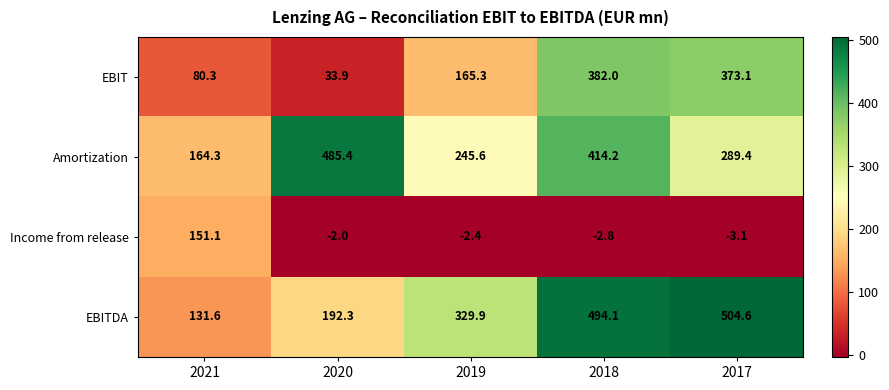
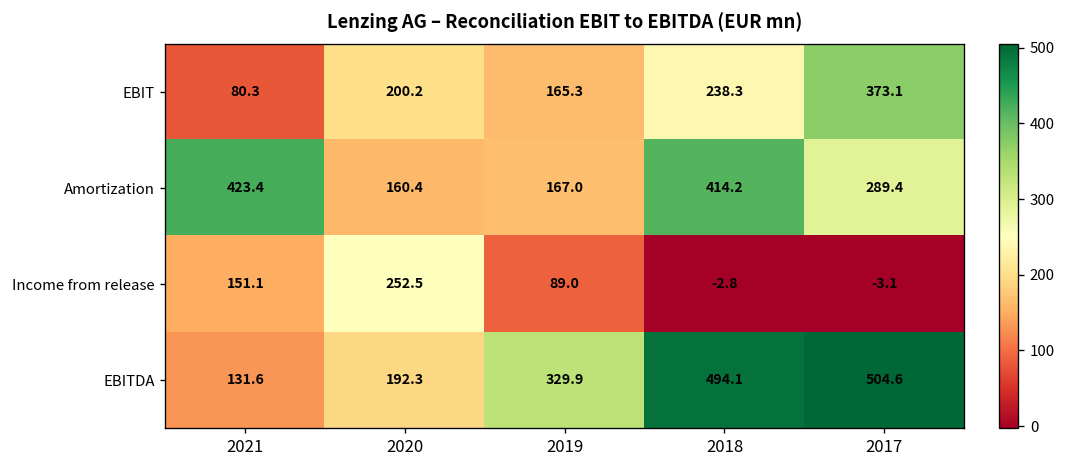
EBIT, 2020: 33.9 -> 200.2
EBIT, 2018: 382.0 -> 238.3
Amortization, 2021: 164.3 -> 423.4
Amortization, 2020: 485.4 -> 160.4
Amortization, 2019: 245.6 -> 167.0
Income from release, 2020: -2.0 -> 252.5
Income from release, 2019: -2.4 -> 89.0
